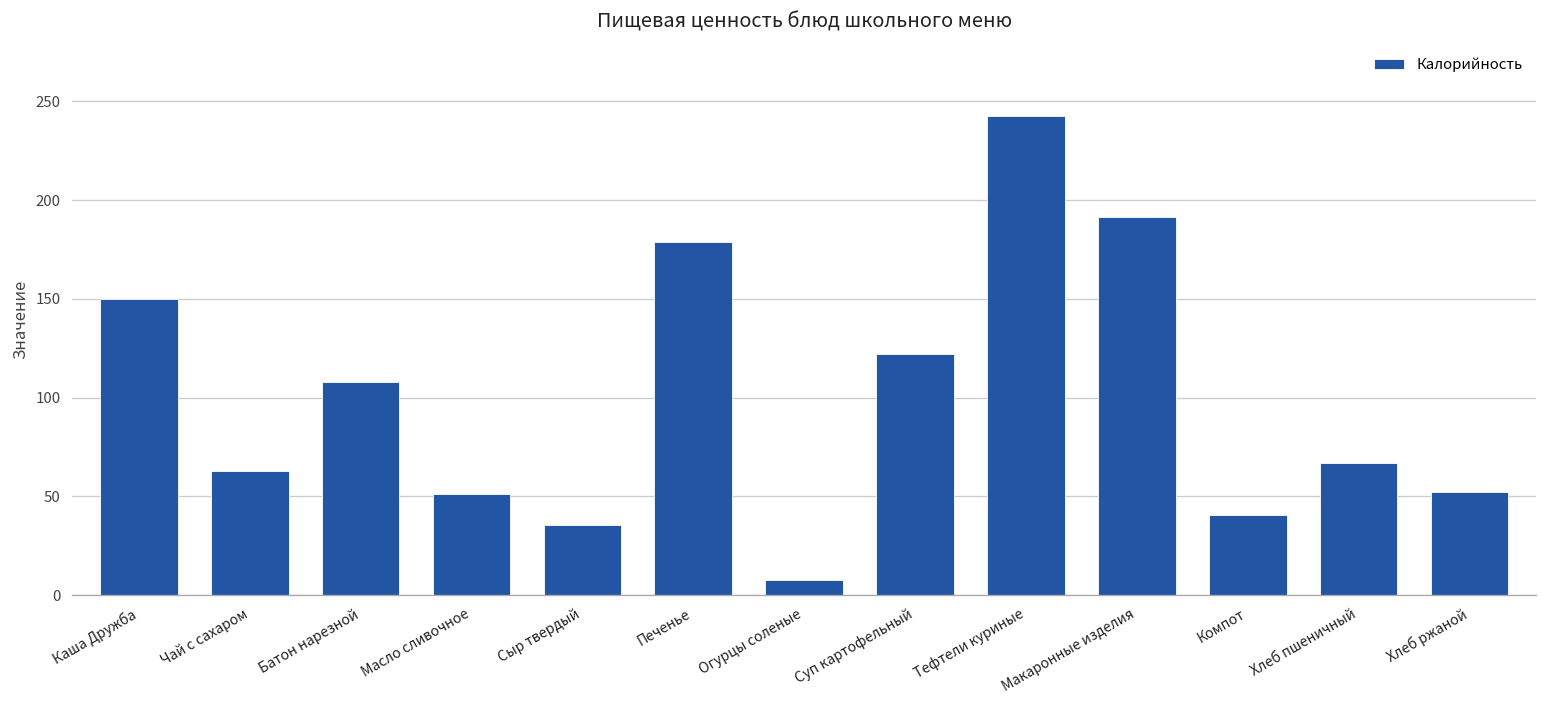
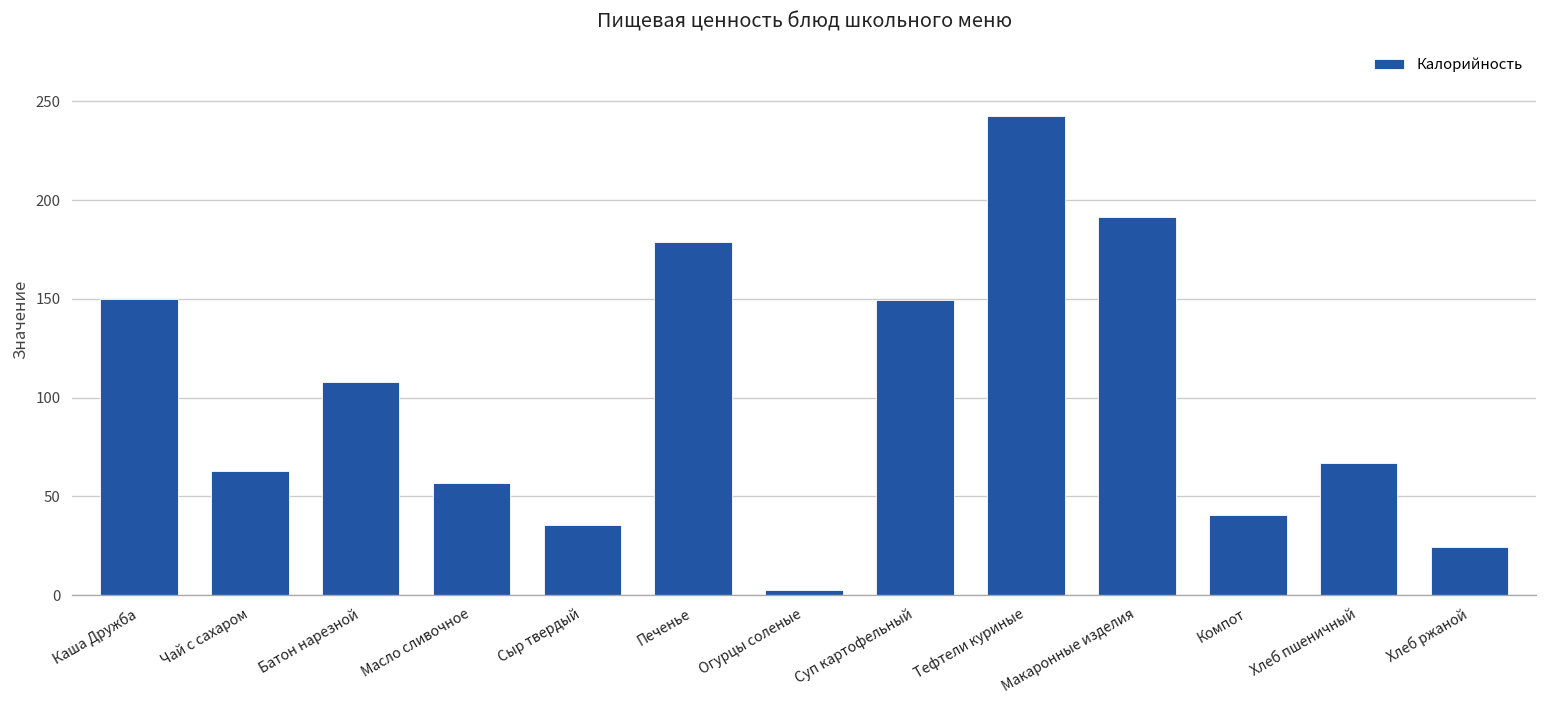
Масло сливочное: 51 -> 57
Огурцы соленые: 8 -> 3
Суп картофельный: 122 -> 149
Хлеб ржаной: 52 -> 24
